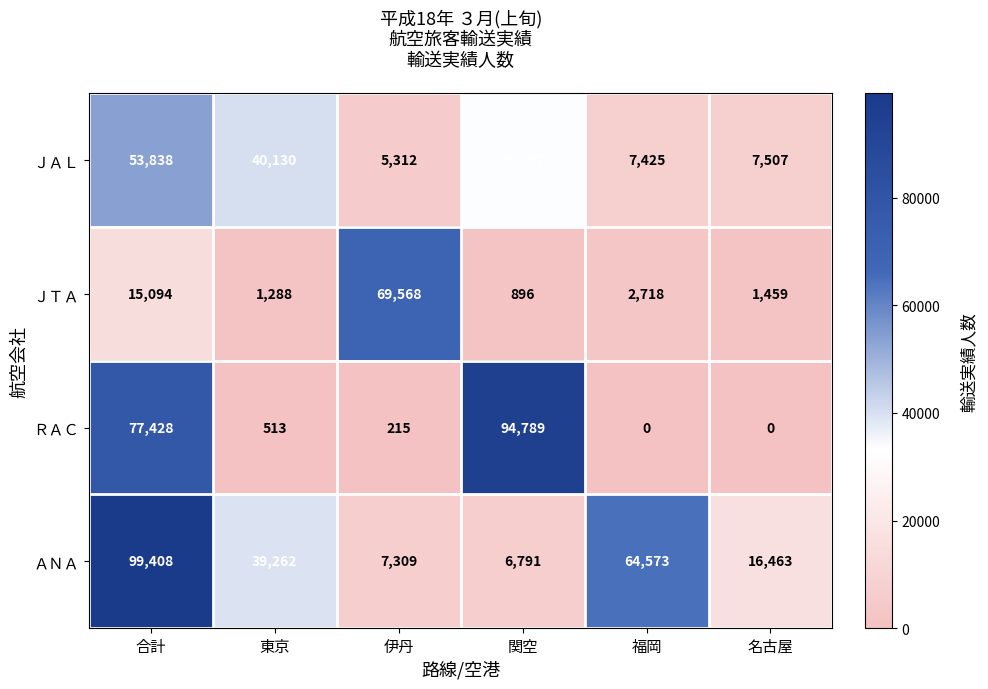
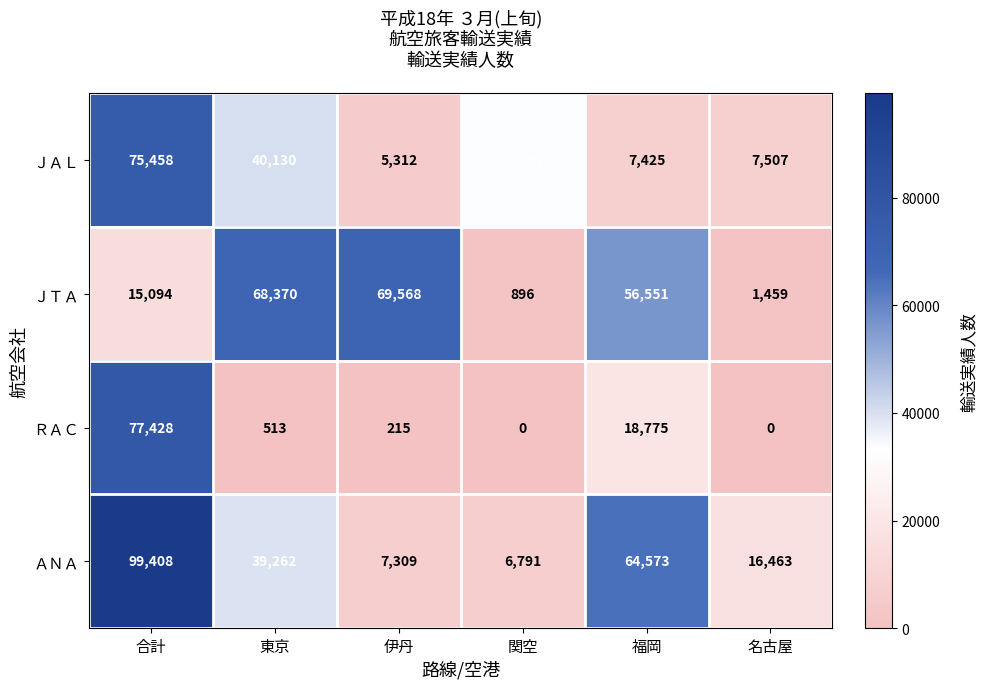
ＪＡＬ, 合計: 53,838 -> 75,458
ＪＴＡ, 東京: 1,288 -> 68,370
ＪＴＡ, 福岡: 2,718 -> 56,551
ＲＡＣ, 関空: 94,789 -> 0
ＲＡＣ, 福岡: 0 -> 18,775
